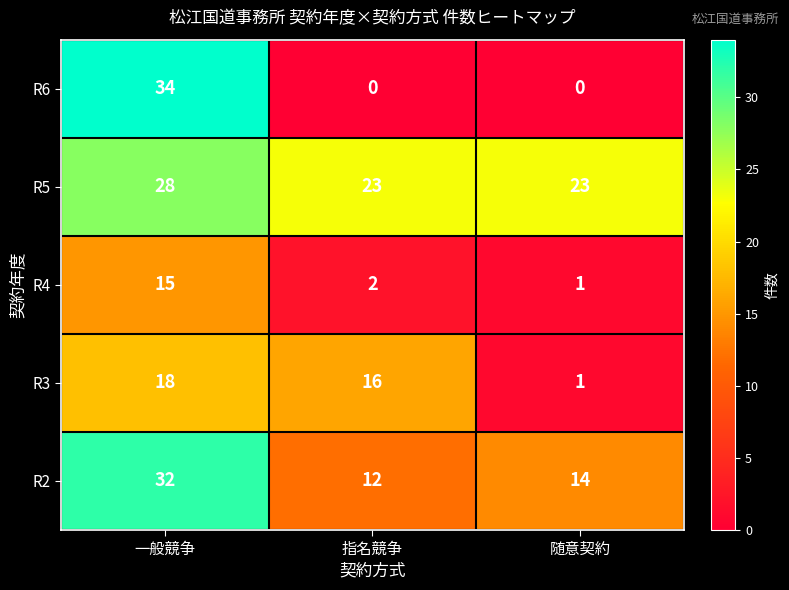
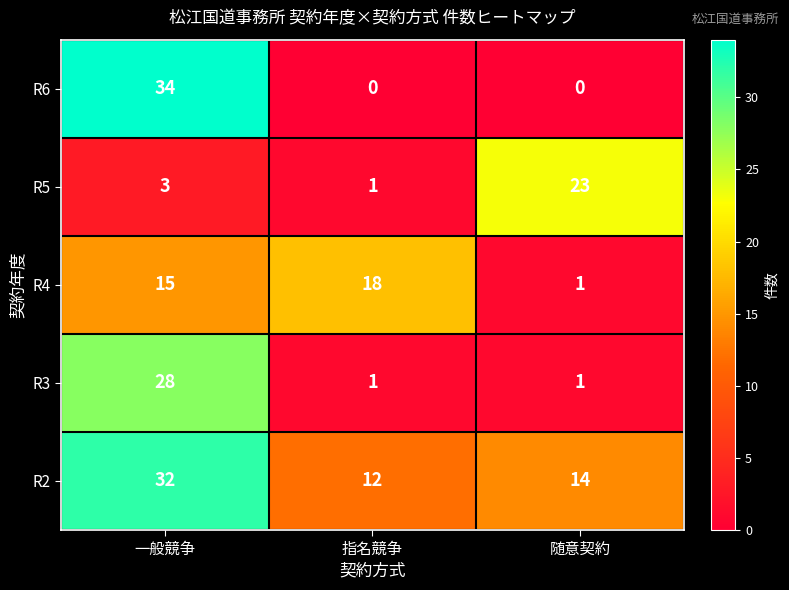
R5, 一般競争: 28 -> 3
R5, 指名競争: 23 -> 1
R4, 指名競争: 2 -> 18
R3, 一般競争: 18 -> 28
R3, 指名競争: 16 -> 1
